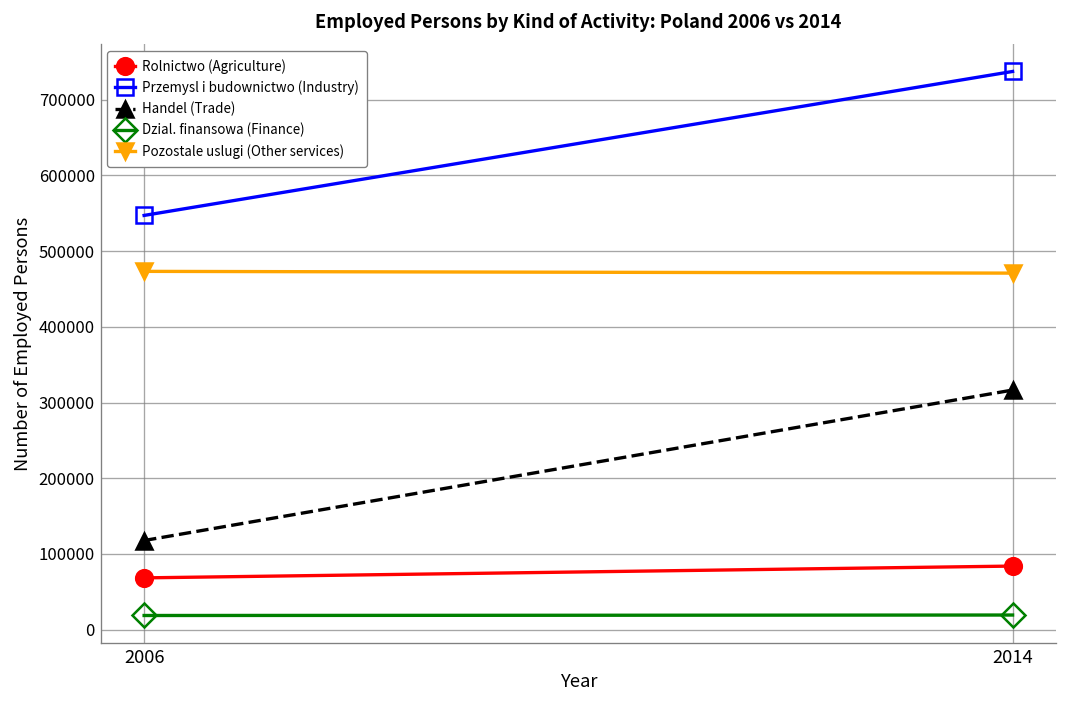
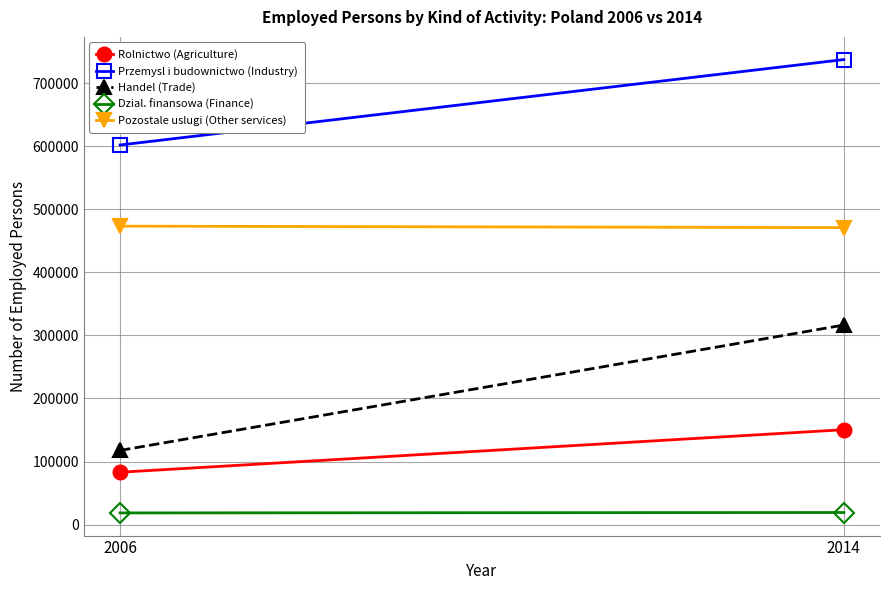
Rolnictwo (Agriculture), 2006: 70000 -> 80000
Przemysl i budownictwo (Industry), 2006: 550000 -> 600000
Rolnictwo (Agriculture), 2014: 80000 -> 150000
